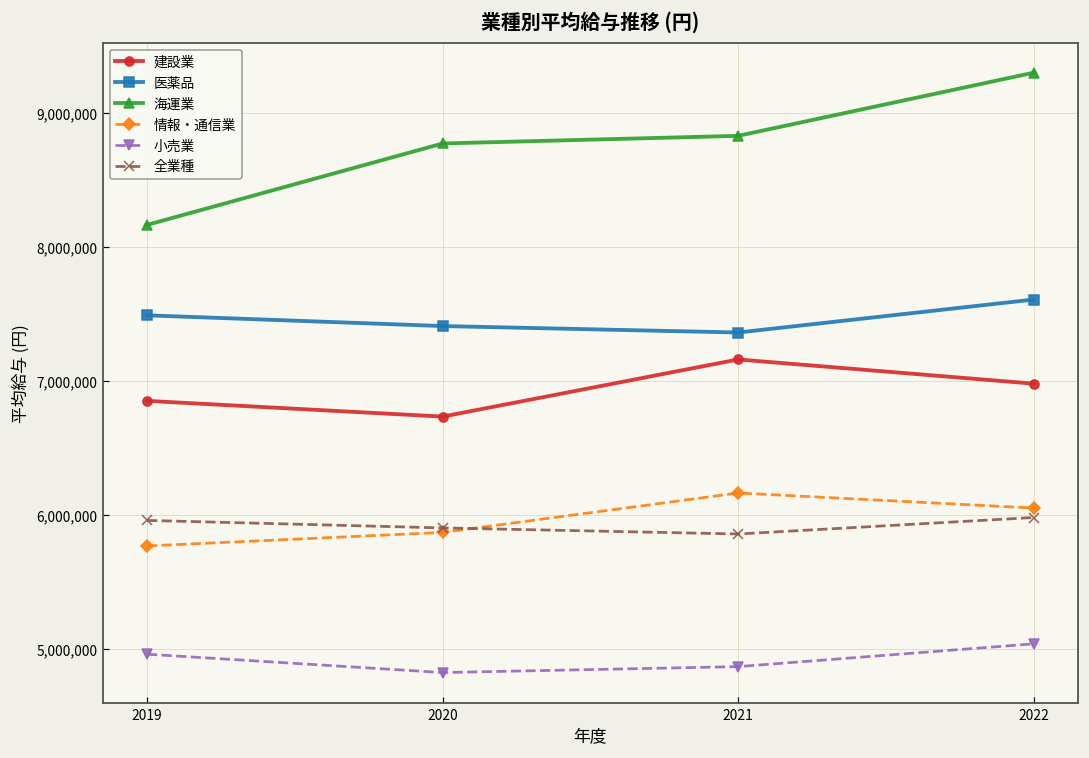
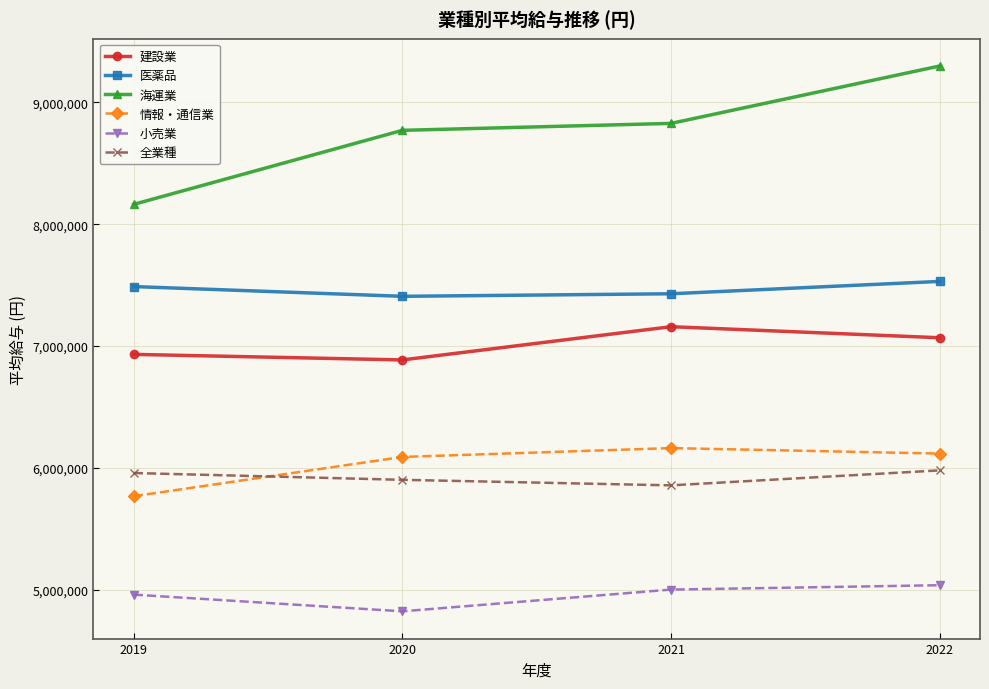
建設業, 2019: 6,850,000 -> 6,930,000
建設業, 2020: 6,730,000 -> 6,890,000
情報・通信業, 2020: 5,870,000 -> 6,090,000
医薬品, 2021: 7,360,000 -> 7,430,000
小売業, 2021: 4,870,000 -> 5,000,000
建設業, 2022: 6,980,000 -> 7,070,000
医薬品, 2022: 7,610,000 -> 7,530,000
情報・通信業, 2022: 6,050,000 -> 6,120,000
